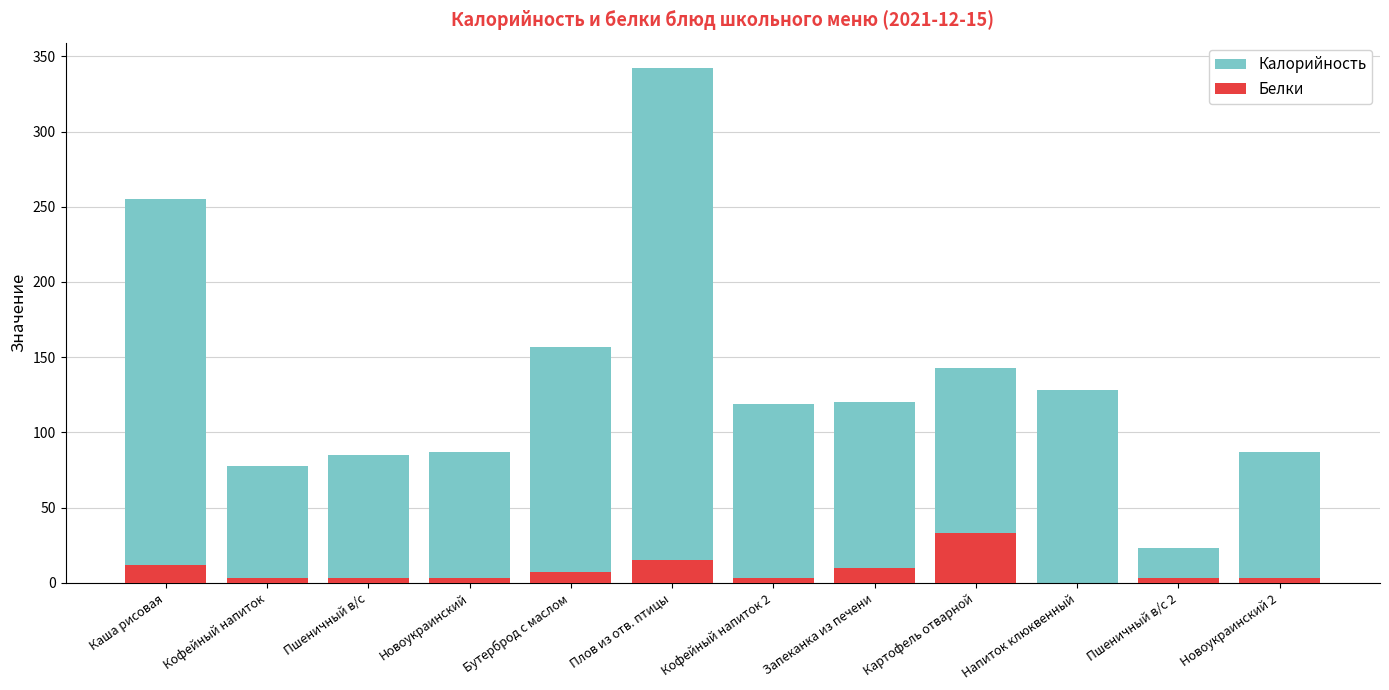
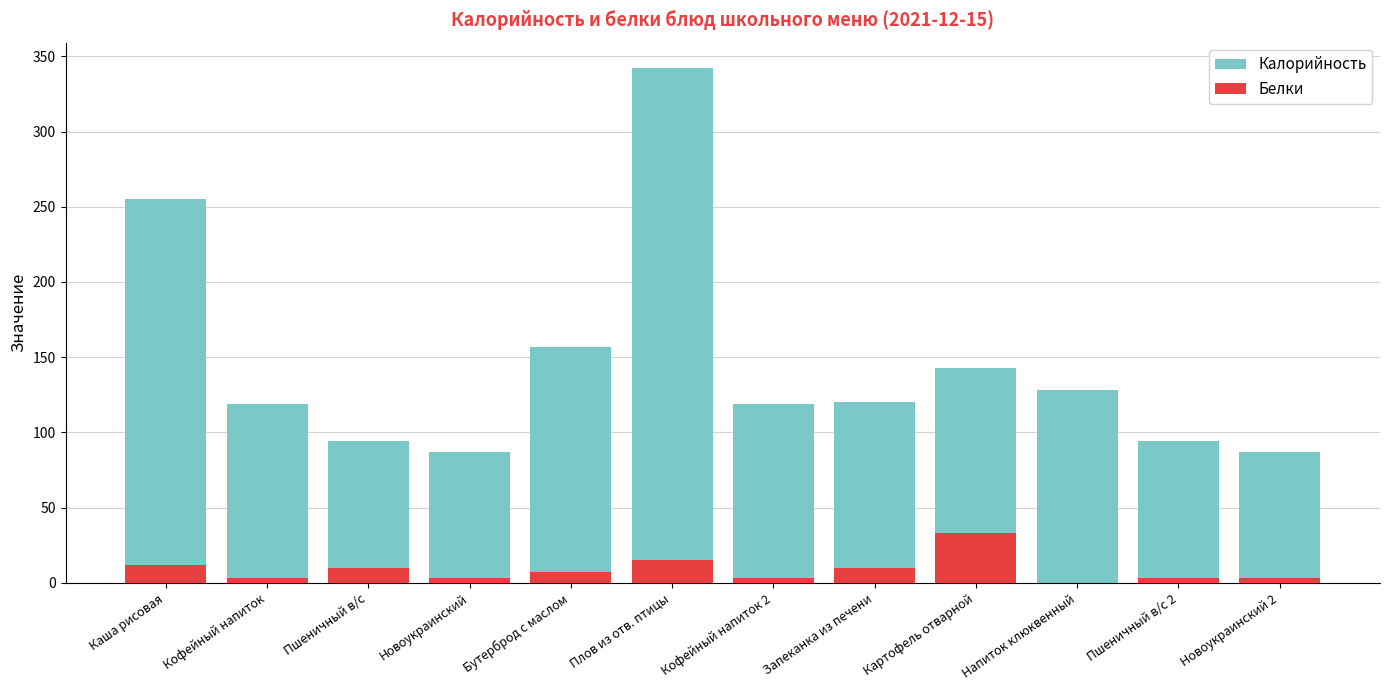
Калорийность, Кофейный напиток: 78 -> 119
Калорийность, Пшеничный в/с: 85 -> 94
Белки, Пшеничный в/с: 3 -> 10
Калорийность, Пшеничный в/с 2: 23 -> 94
